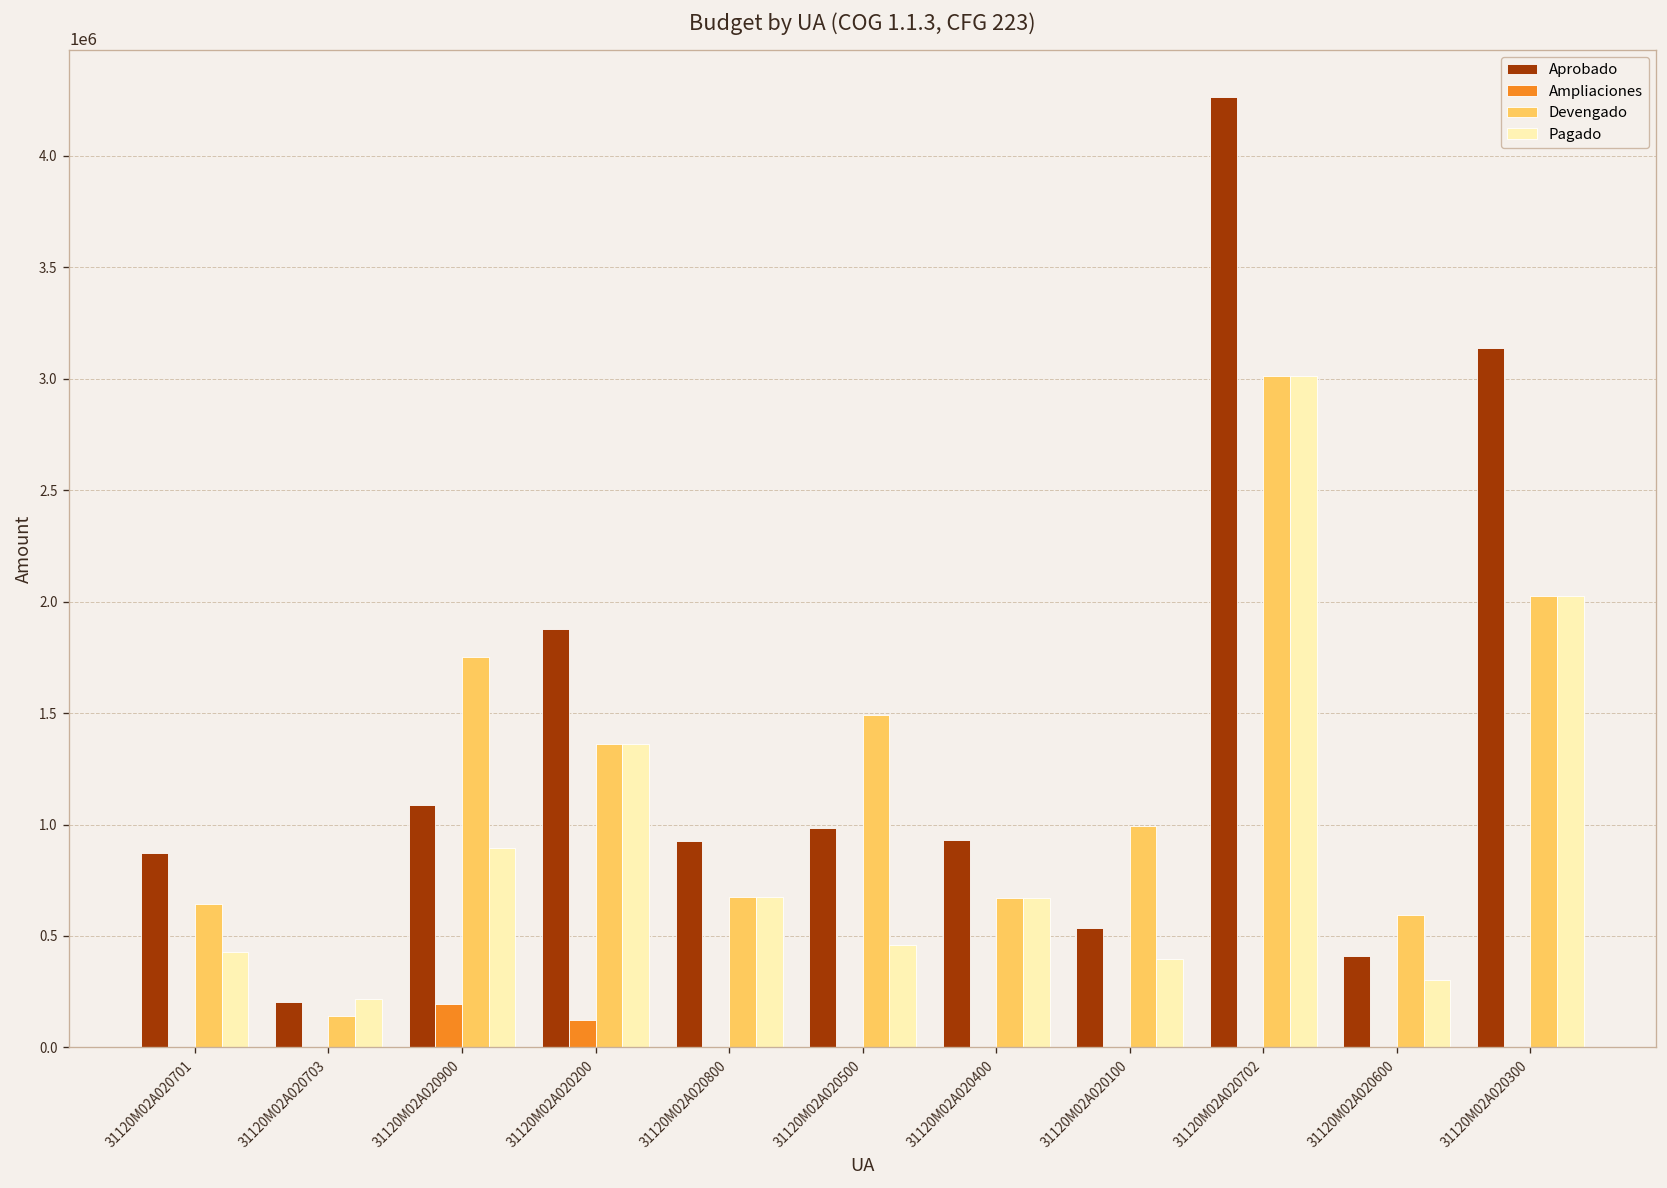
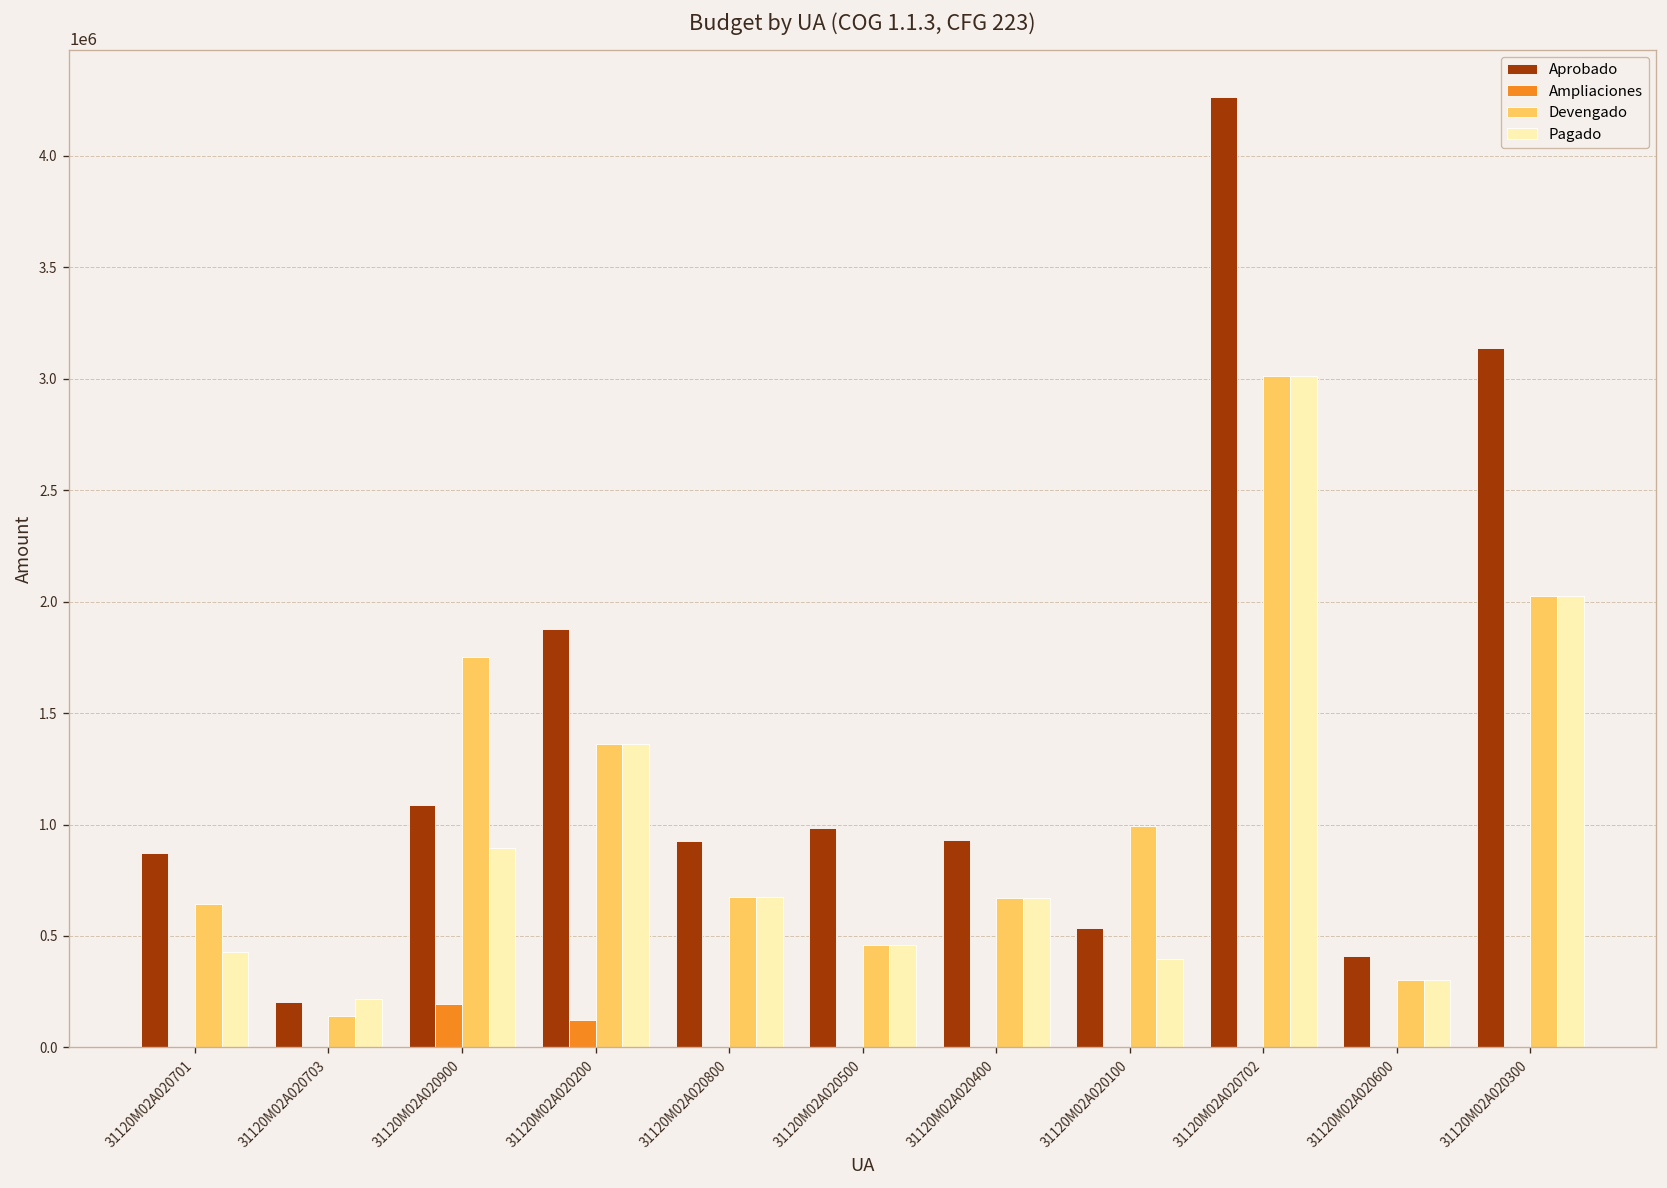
Devengado, 31120M02A020500: 1490000 -> 460000
Devengado, 31120M02A020600: 590000 -> 300000
